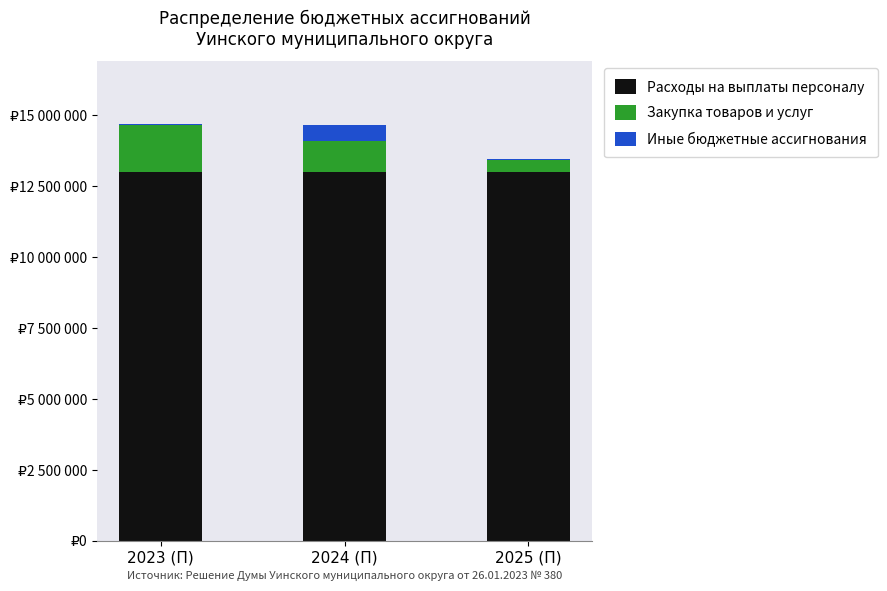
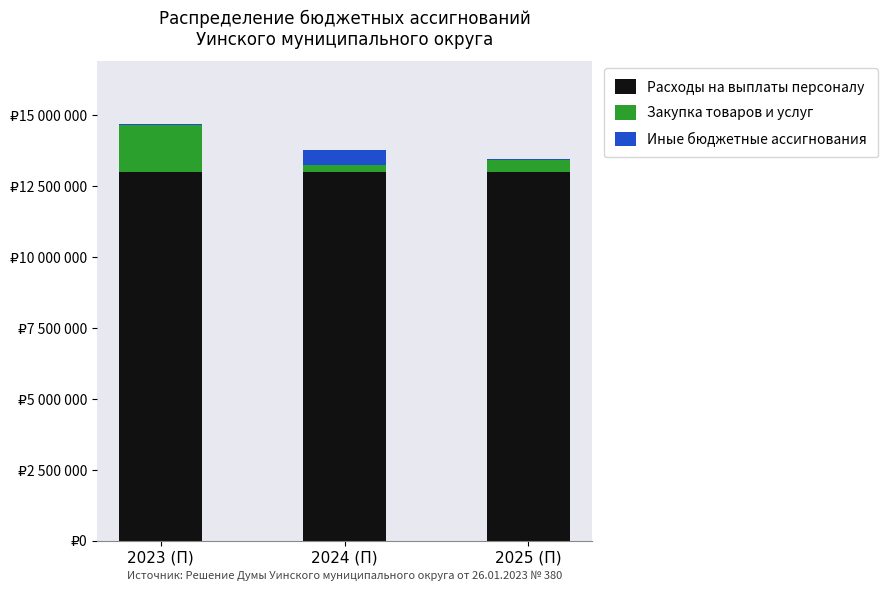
Закупка товаров и услуг, 2024 (П): ₽1100000 -> ₽200000
